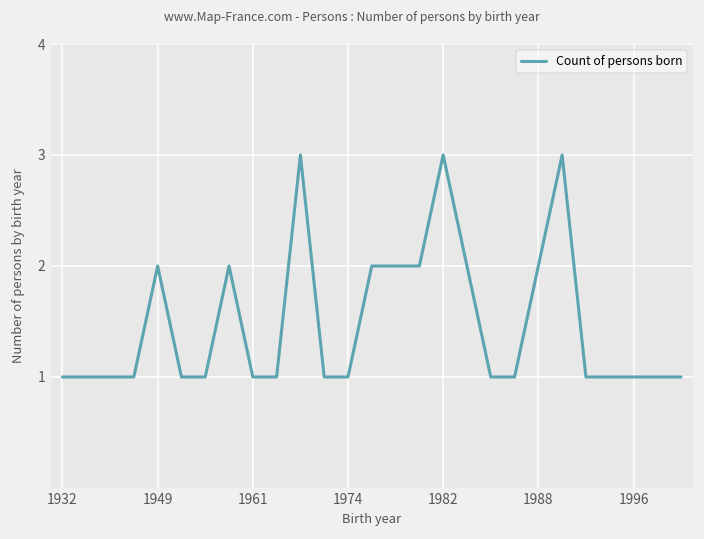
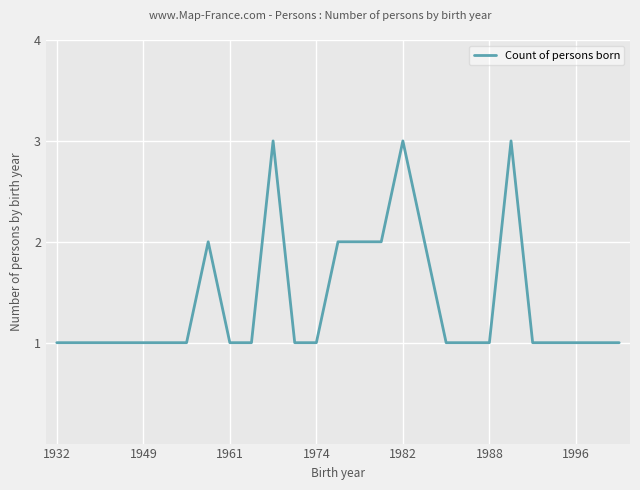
1949: 2 -> 1
1988: 2 -> 1
